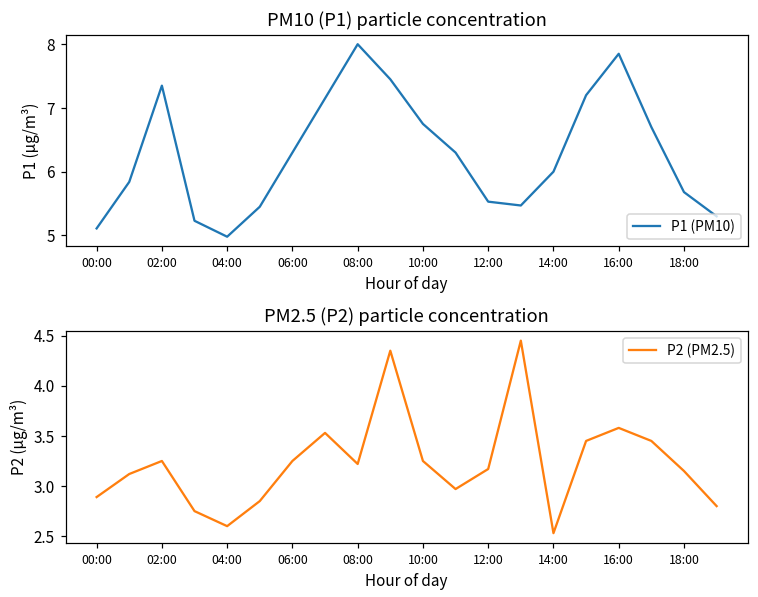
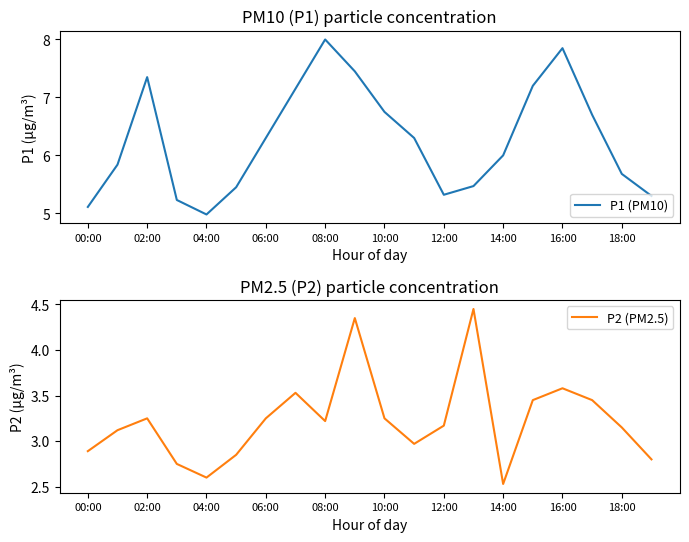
PM10 (P1) particle concentration, 12:00: 5.5 -> 5.3
